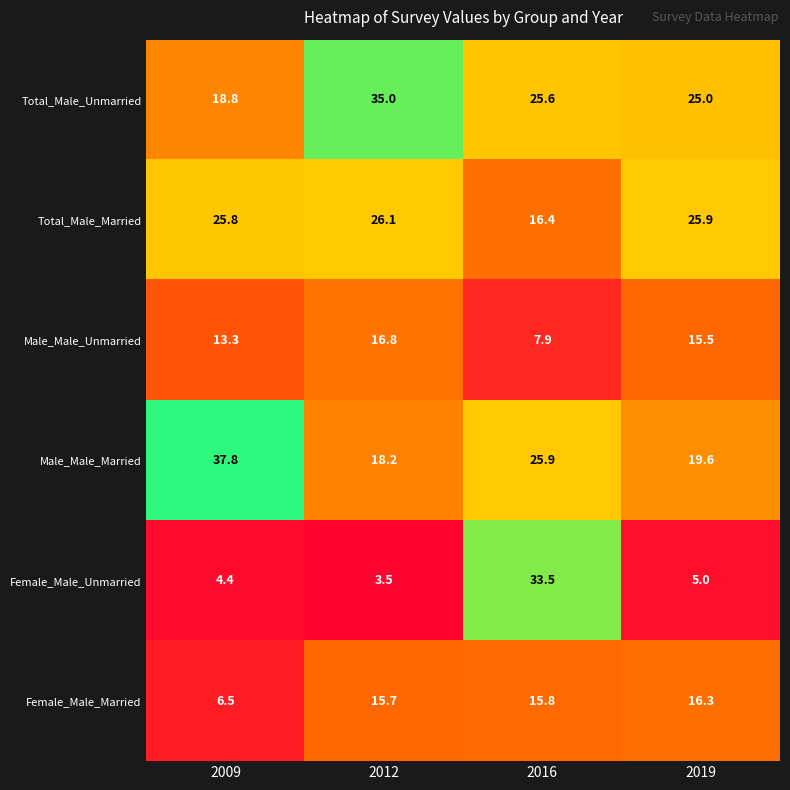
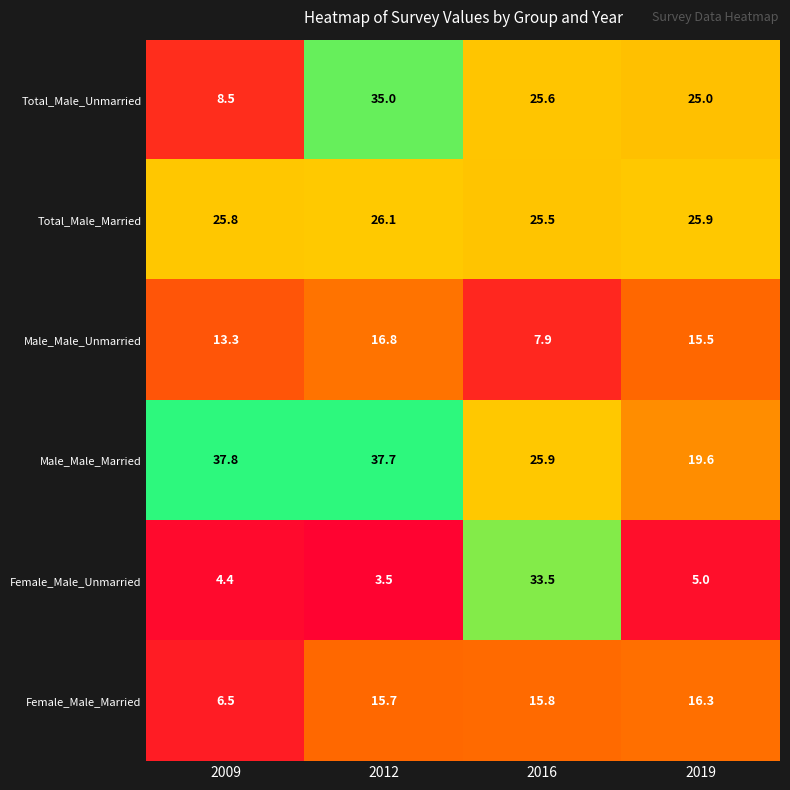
Total_Male_Unmarried, 2009: 18.8 -> 8.5
Total_Male_Married, 2016: 16.4 -> 25.5
Male_Male_Married, 2012: 18.2 -> 37.7
